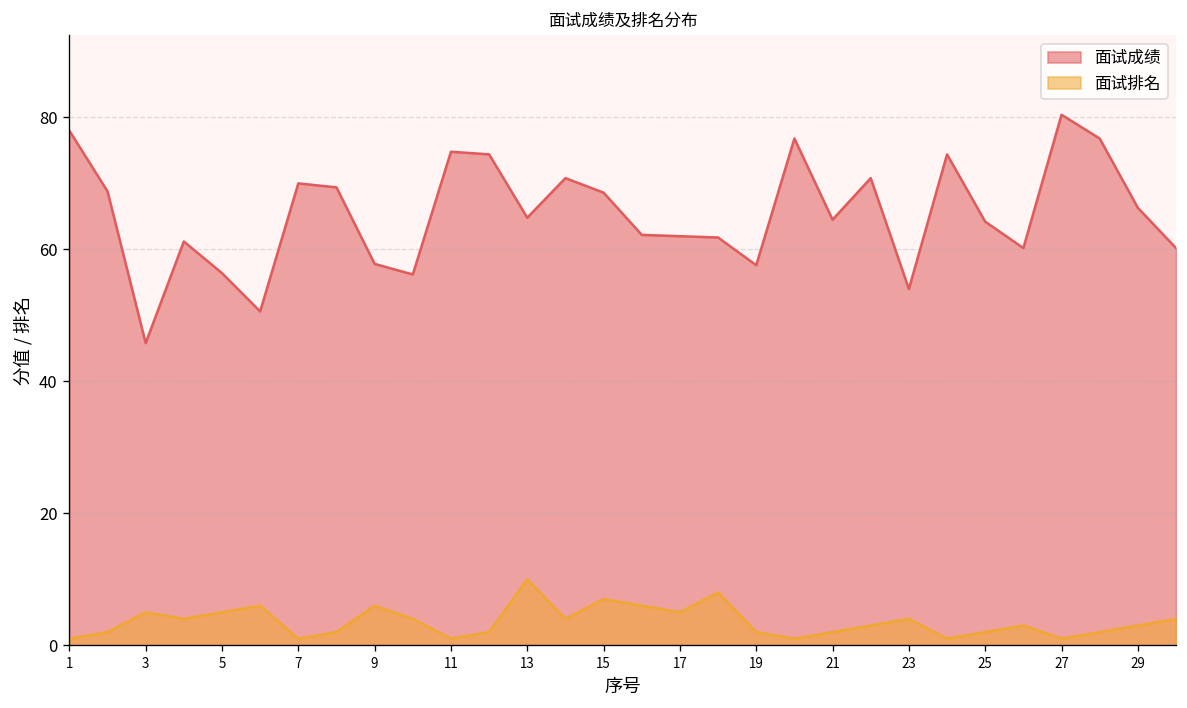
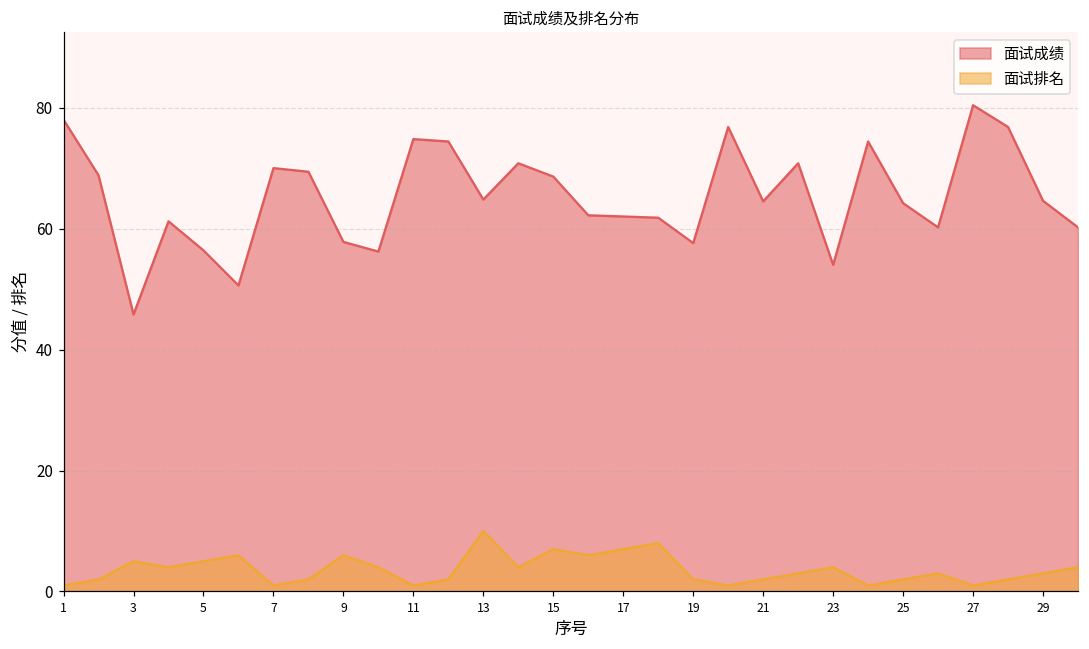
面试排名, 17: 5 -> 7
面试成绩, 29: 66 -> 65
